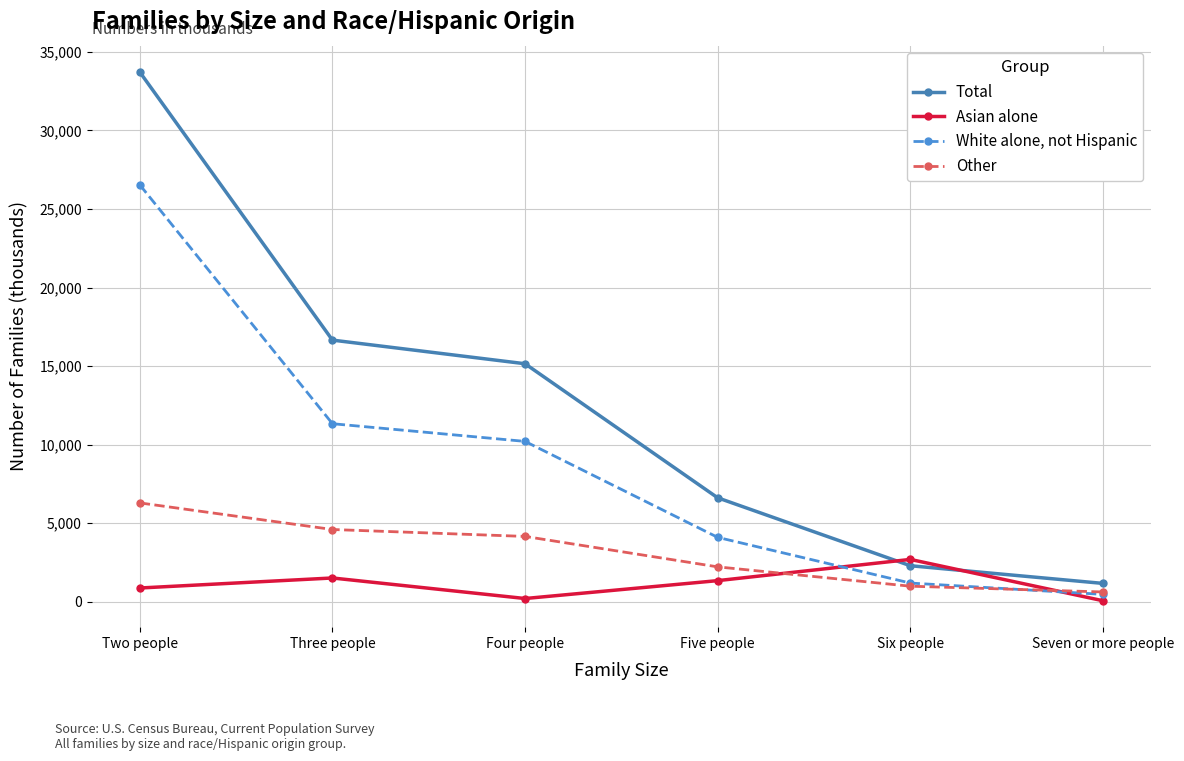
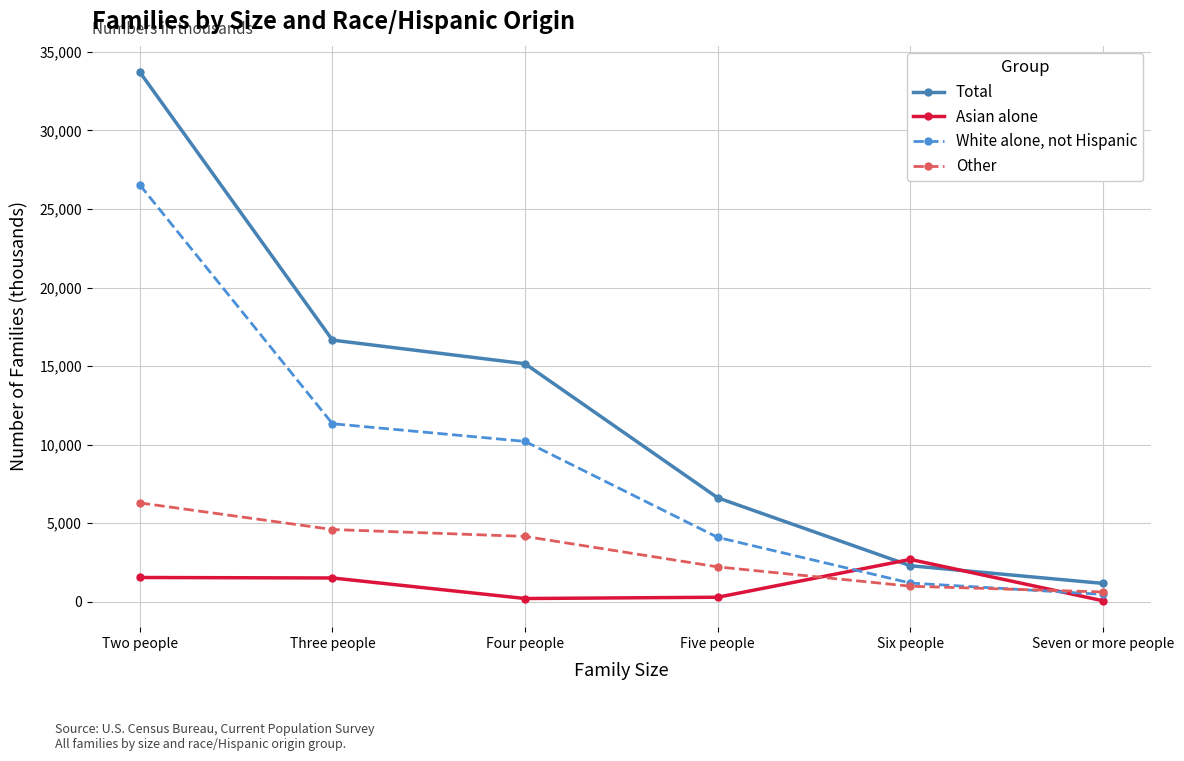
Asian alone, Two people: 900 -> 1,500
Asian alone, Five people: 1,300 -> 300
